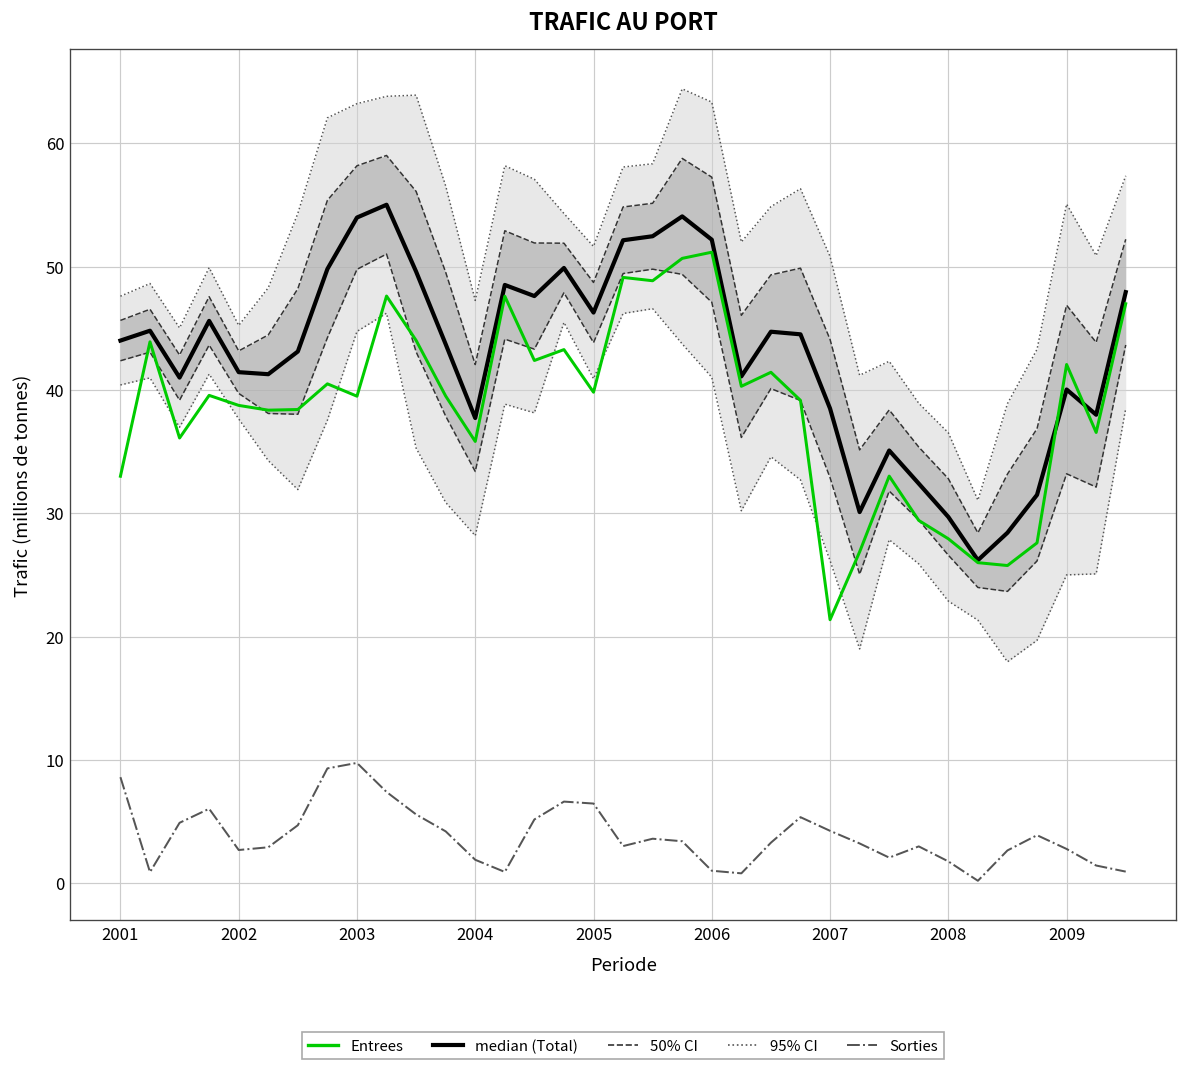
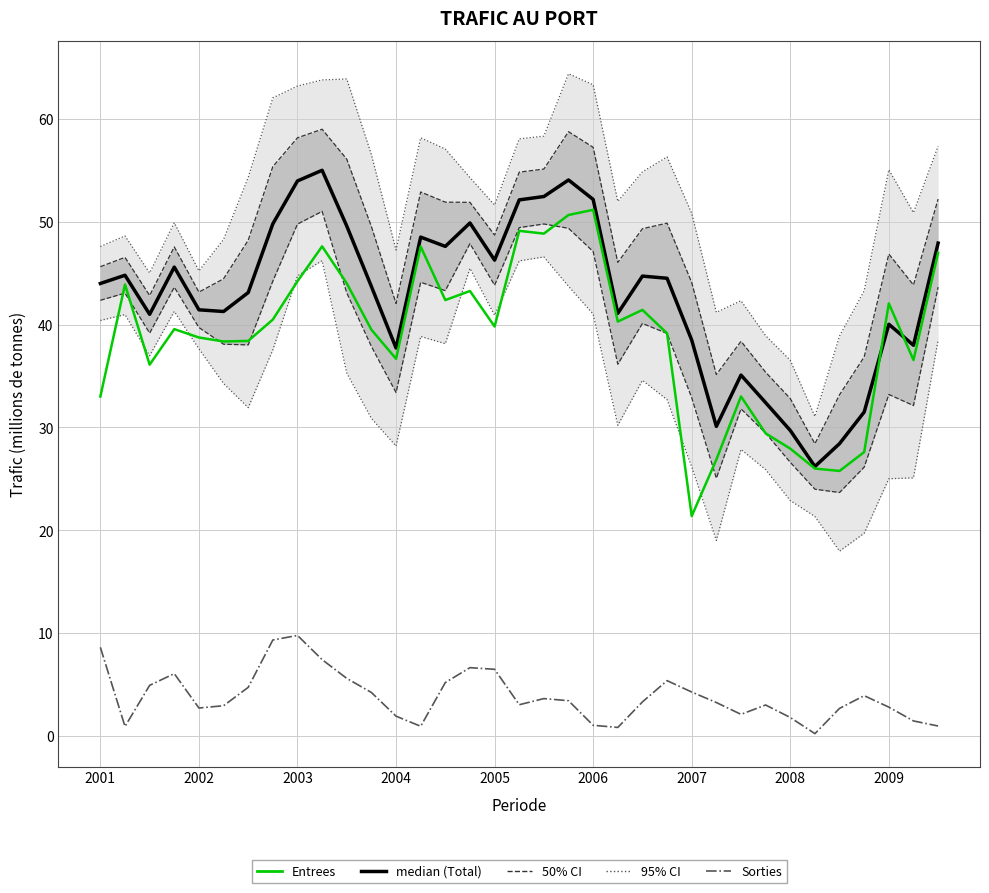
Entrees, 2003: 39.5 -> 44.2
Entrees, 2004: 35.8 -> 36.7
